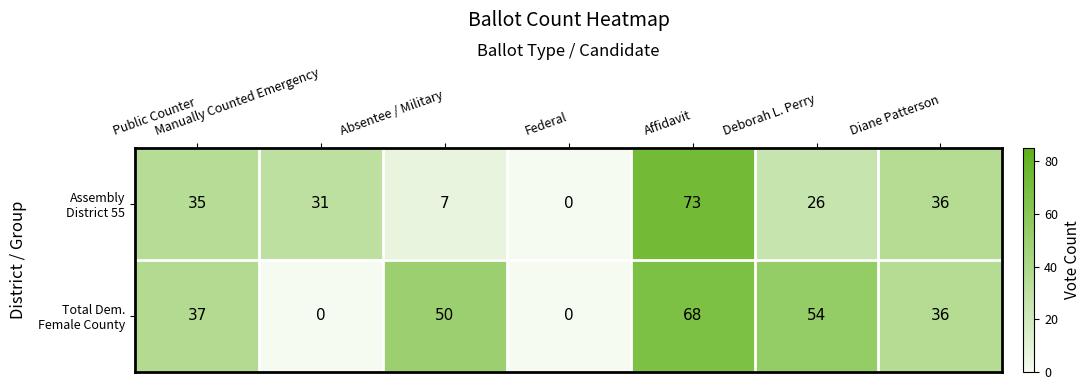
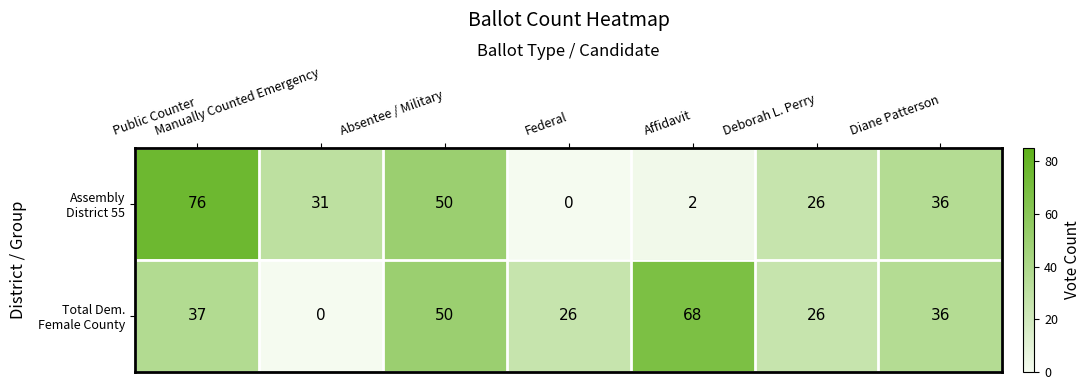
Assembly District 55, Public Counter: 35 -> 76
Assembly District 55, Absentee / Military: 7 -> 50
Assembly District 55, Affidavit: 73 -> 2
Total Dem. Female County, Federal: 0 -> 26
Total Dem. Female County, Deborah L. Perry: 54 -> 26
